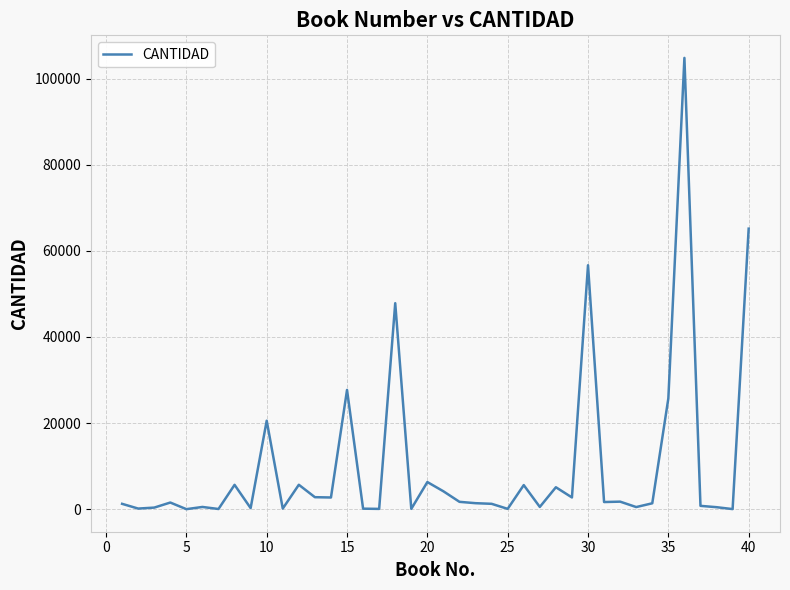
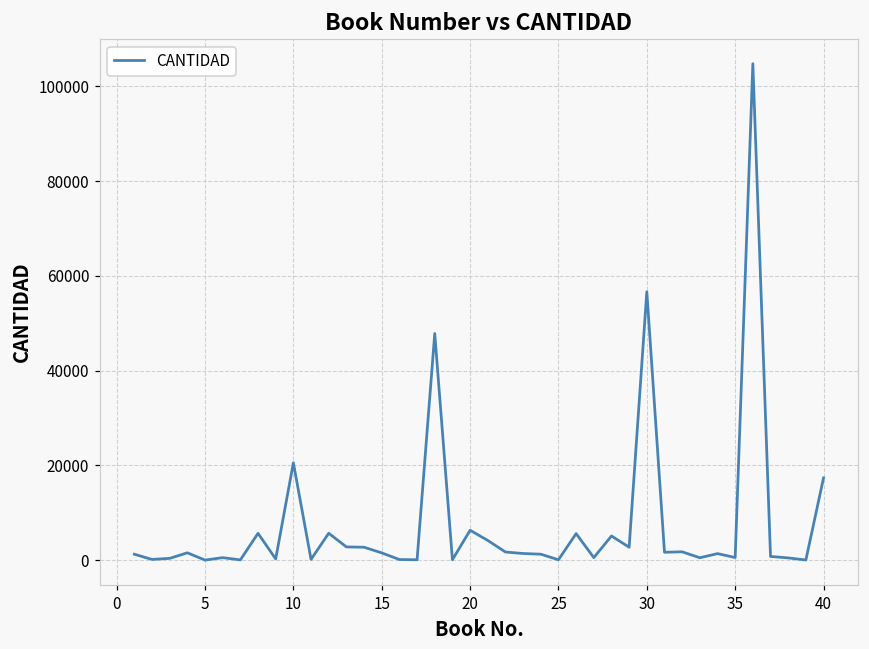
15: 28000 -> 2000
35: 26000 -> 1000
40: 65000 -> 17000
